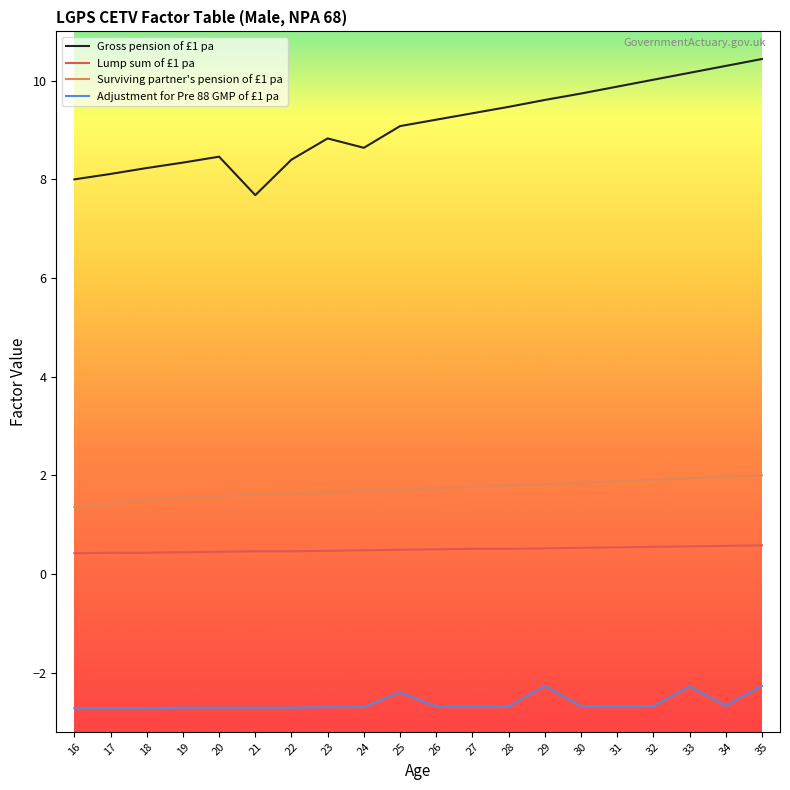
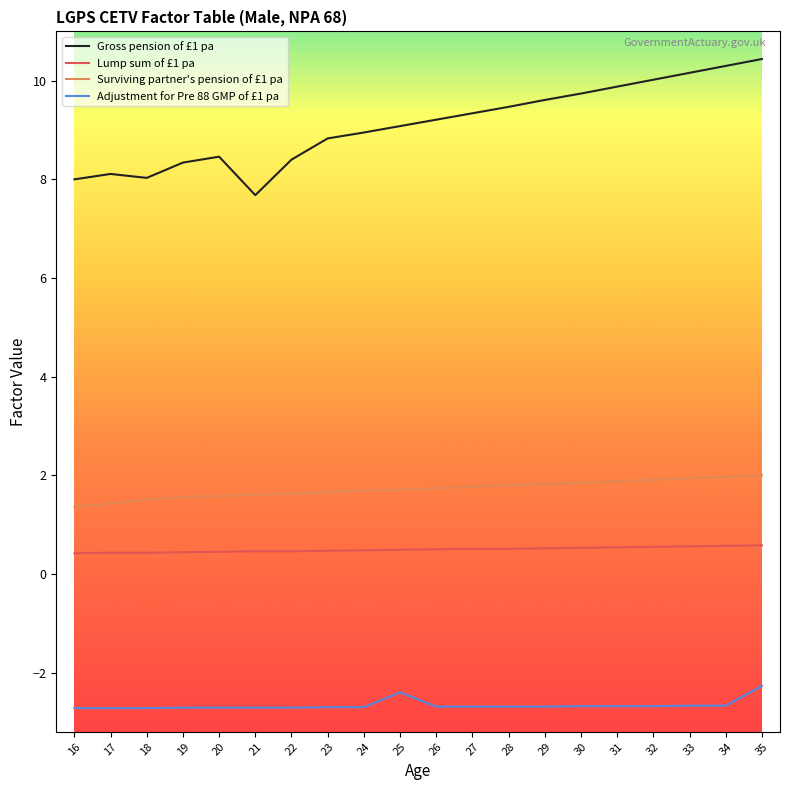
Gross pension of £1 pa, 18: 8.2 -> 8.0
Gross pension of £1 pa, 24: 8.6 -> 9.0
Adjustment for Pre 88 GMP of £1 pa, 29: -2.3 -> -2.7
Adjustment for Pre 88 GMP of £1 pa, 33: -2.3 -> -2.7
